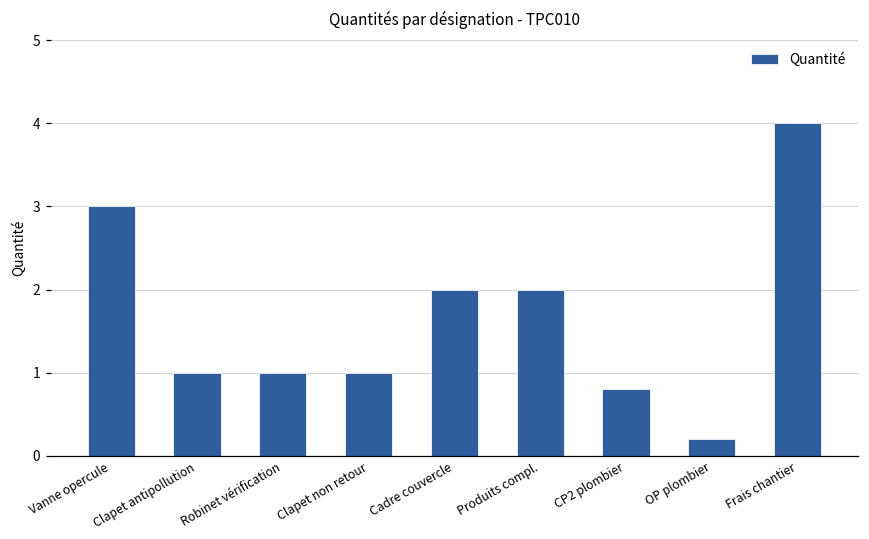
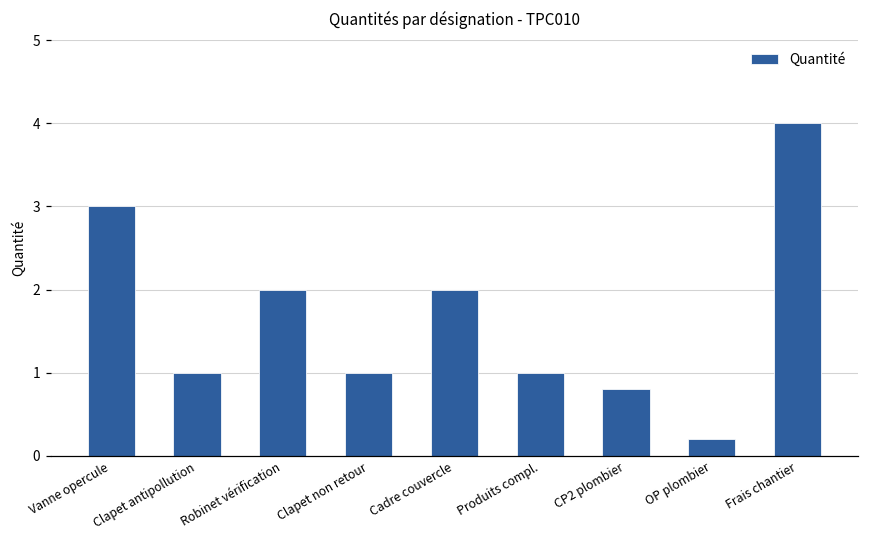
Robinet vérification: 1 -> 2
Produits compl.: 2 -> 1
